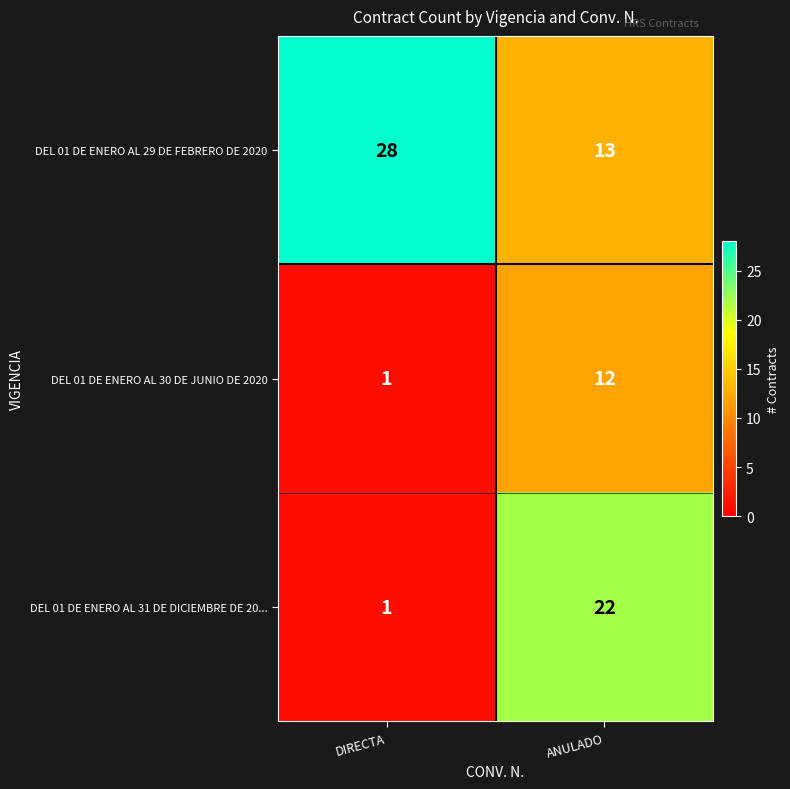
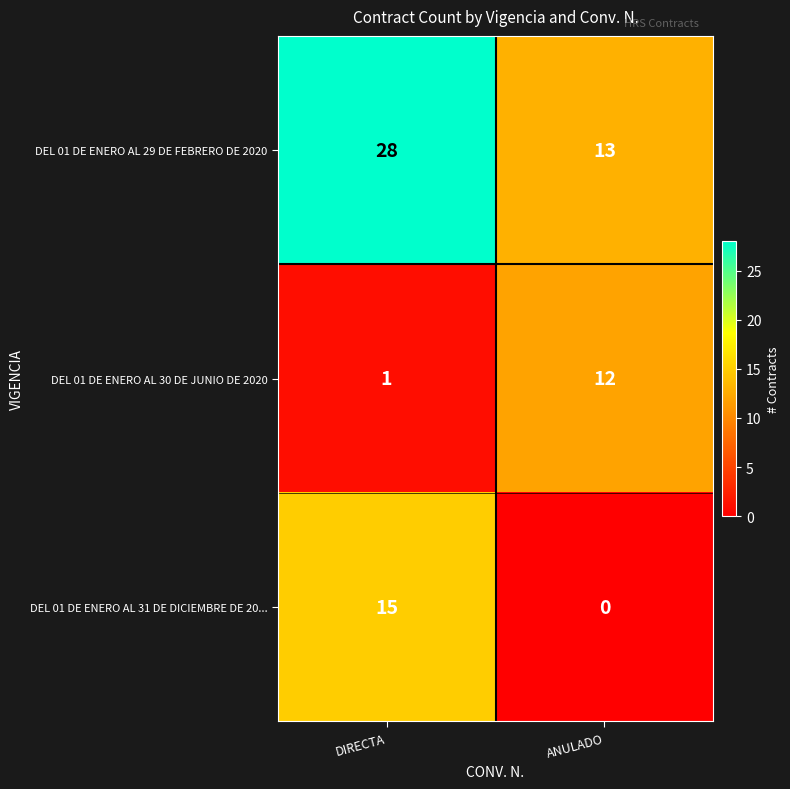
DEL 01 DE ENERO AL 31 DE DICIEMBRE DE 20..., DIRECTA: 1 -> 15
DEL 01 DE ENERO AL 31 DE DICIEMBRE DE 20..., ANULADO: 22 -> 0
